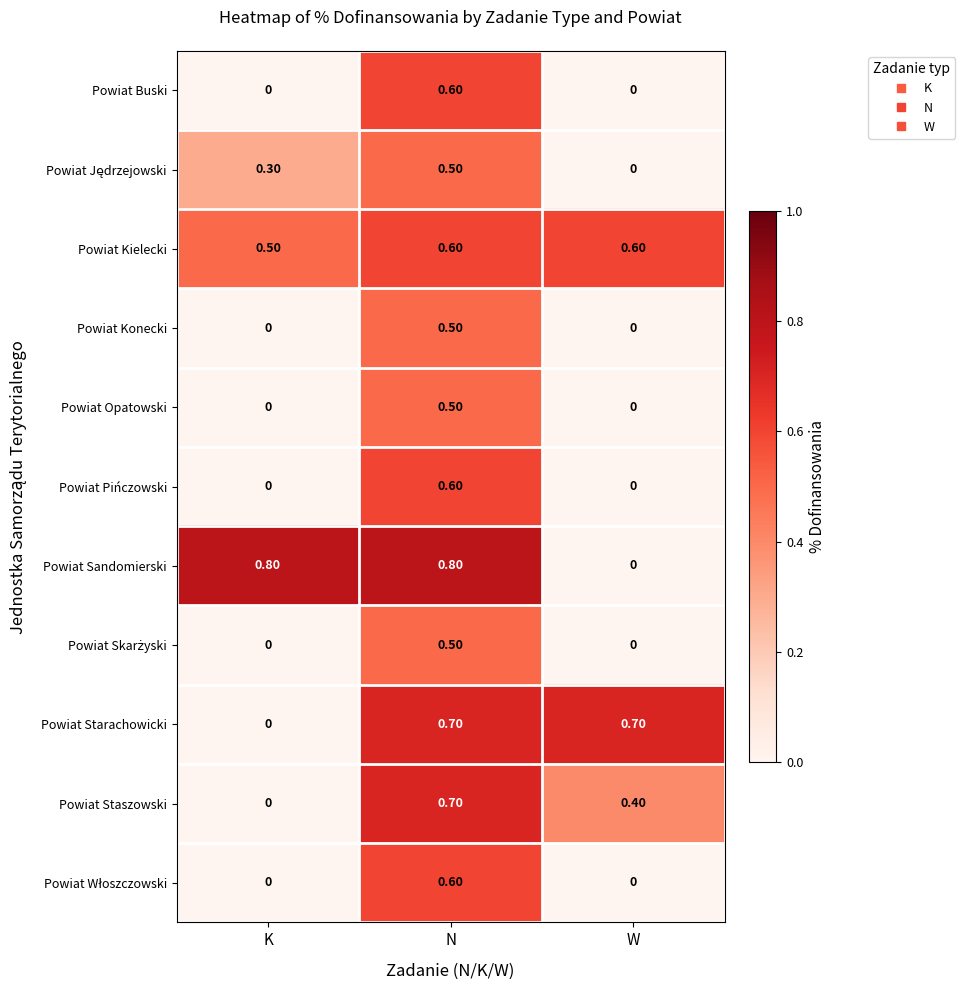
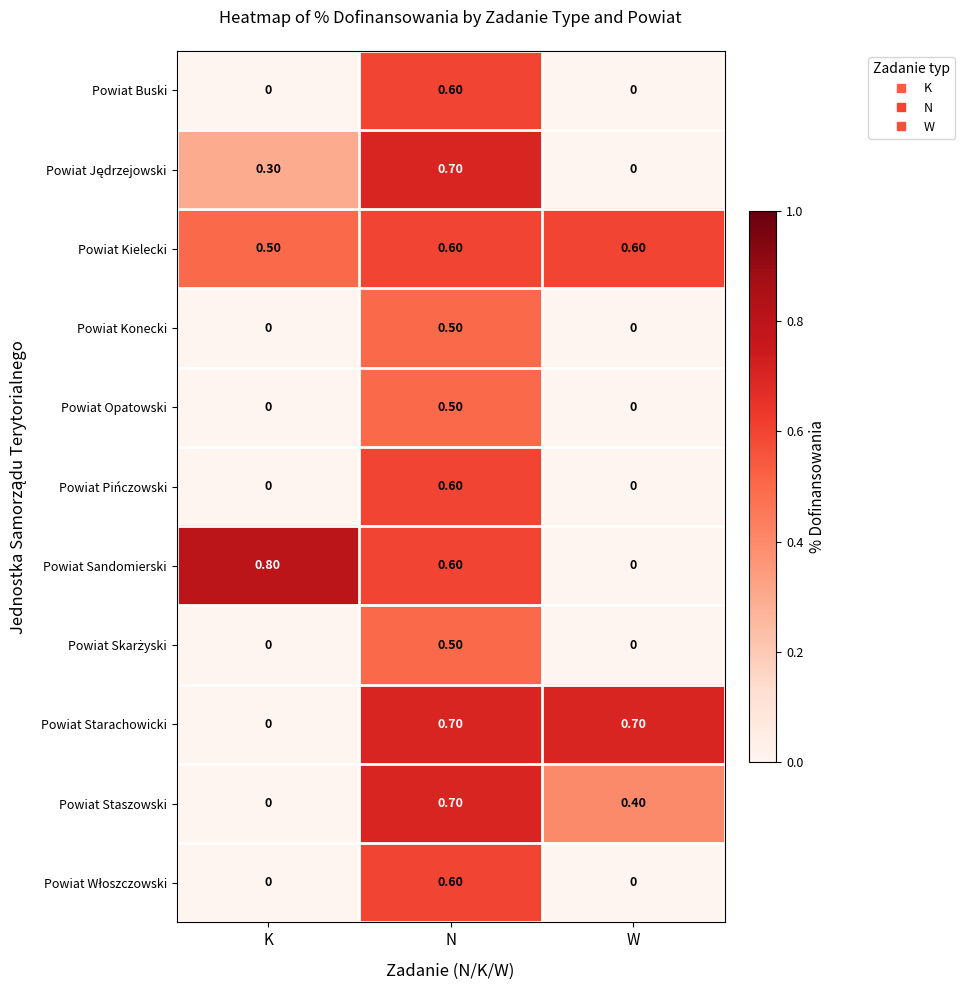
Powiat Jędrzejowski, N: 0.50 -> 0.70
Powiat Sandomierski, N: 0.80 -> 0.60
